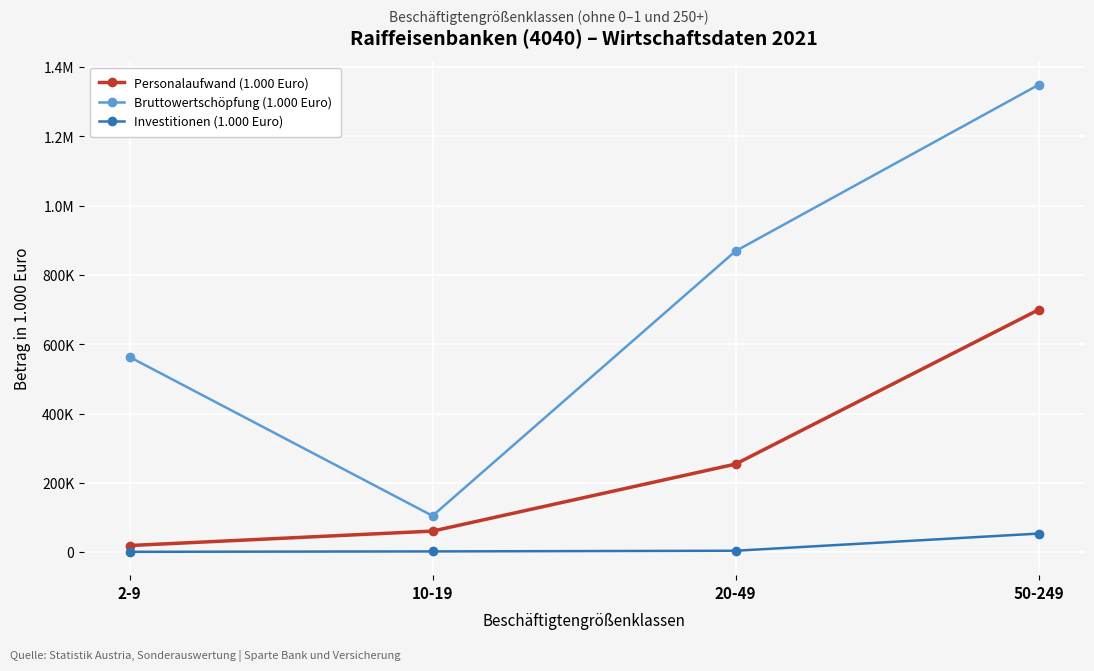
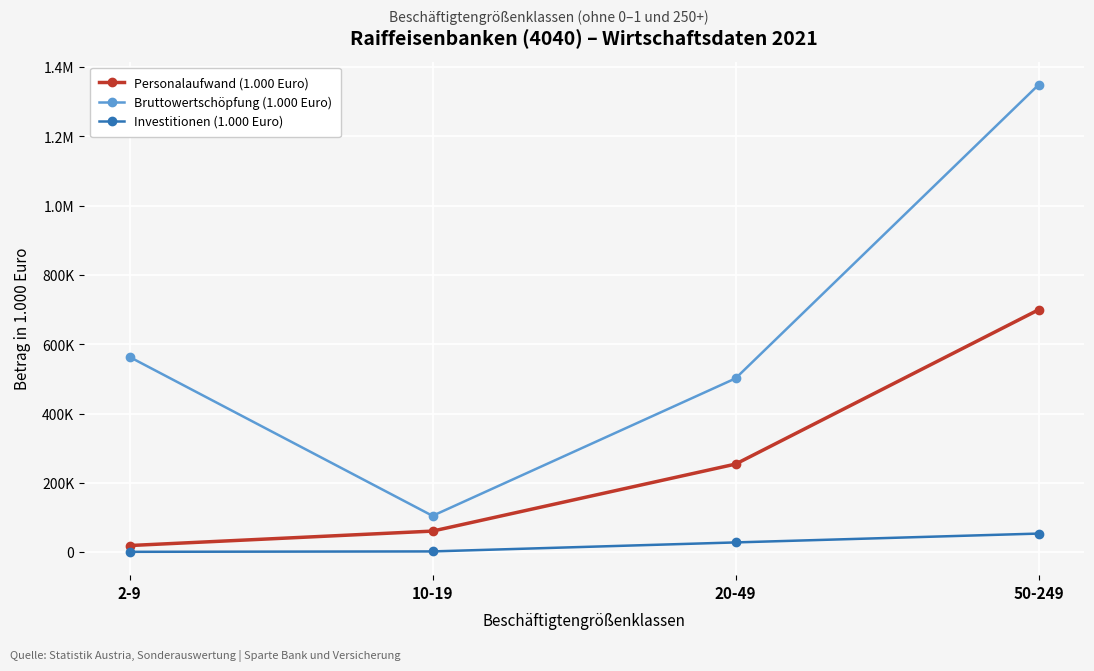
Bruttowertschöpfung (1.000 Euro), 20-49: 870000 -> 500000
Investitionen (1.000 Euro), 20-49: 0 -> 30000
